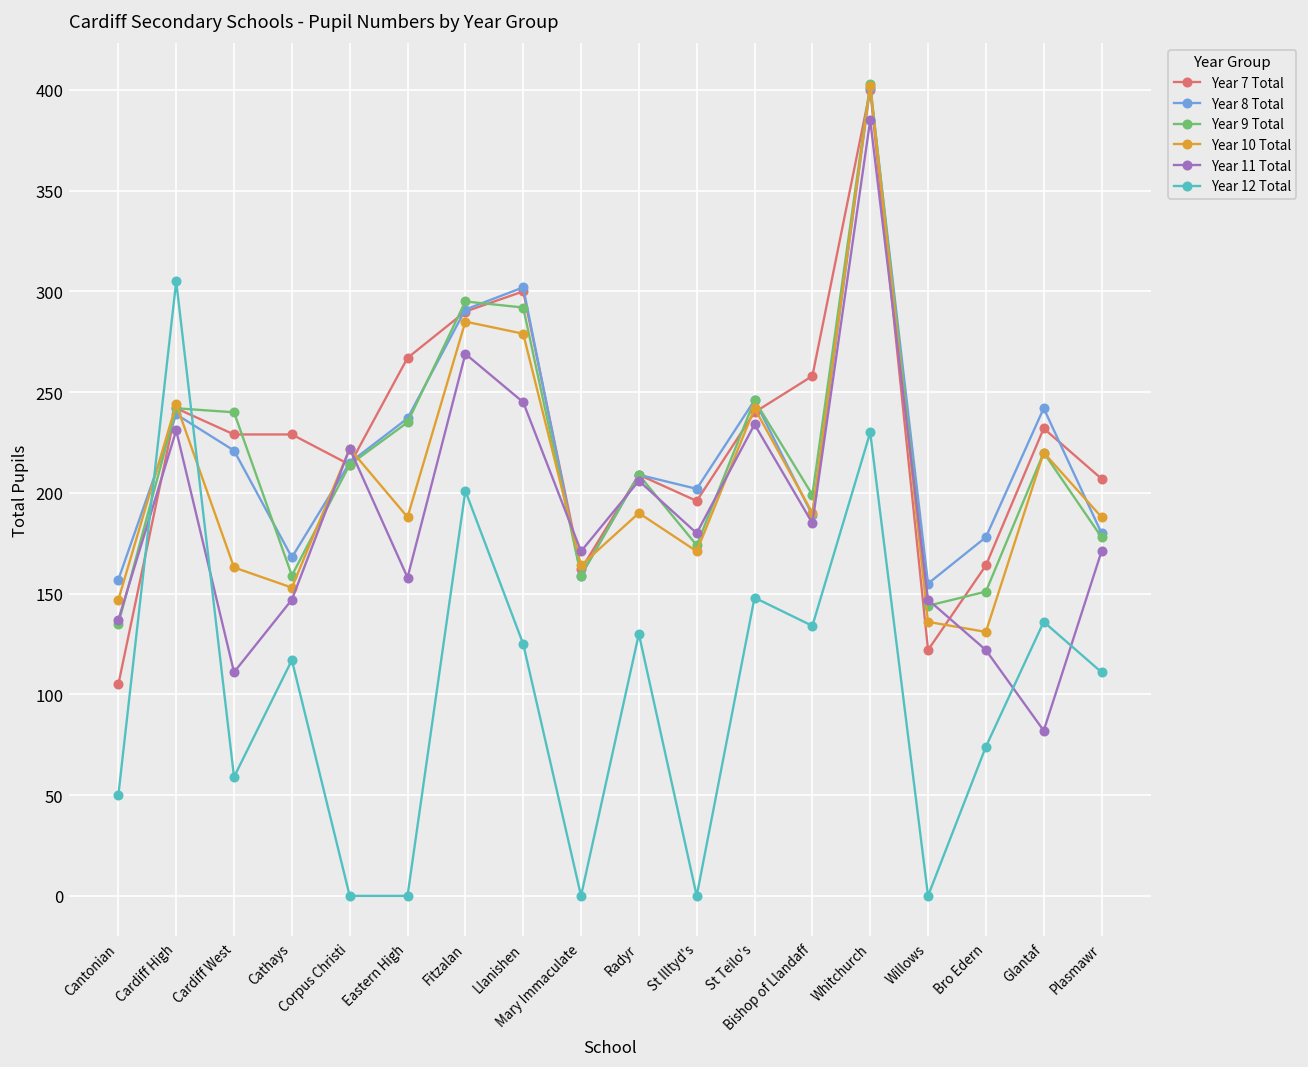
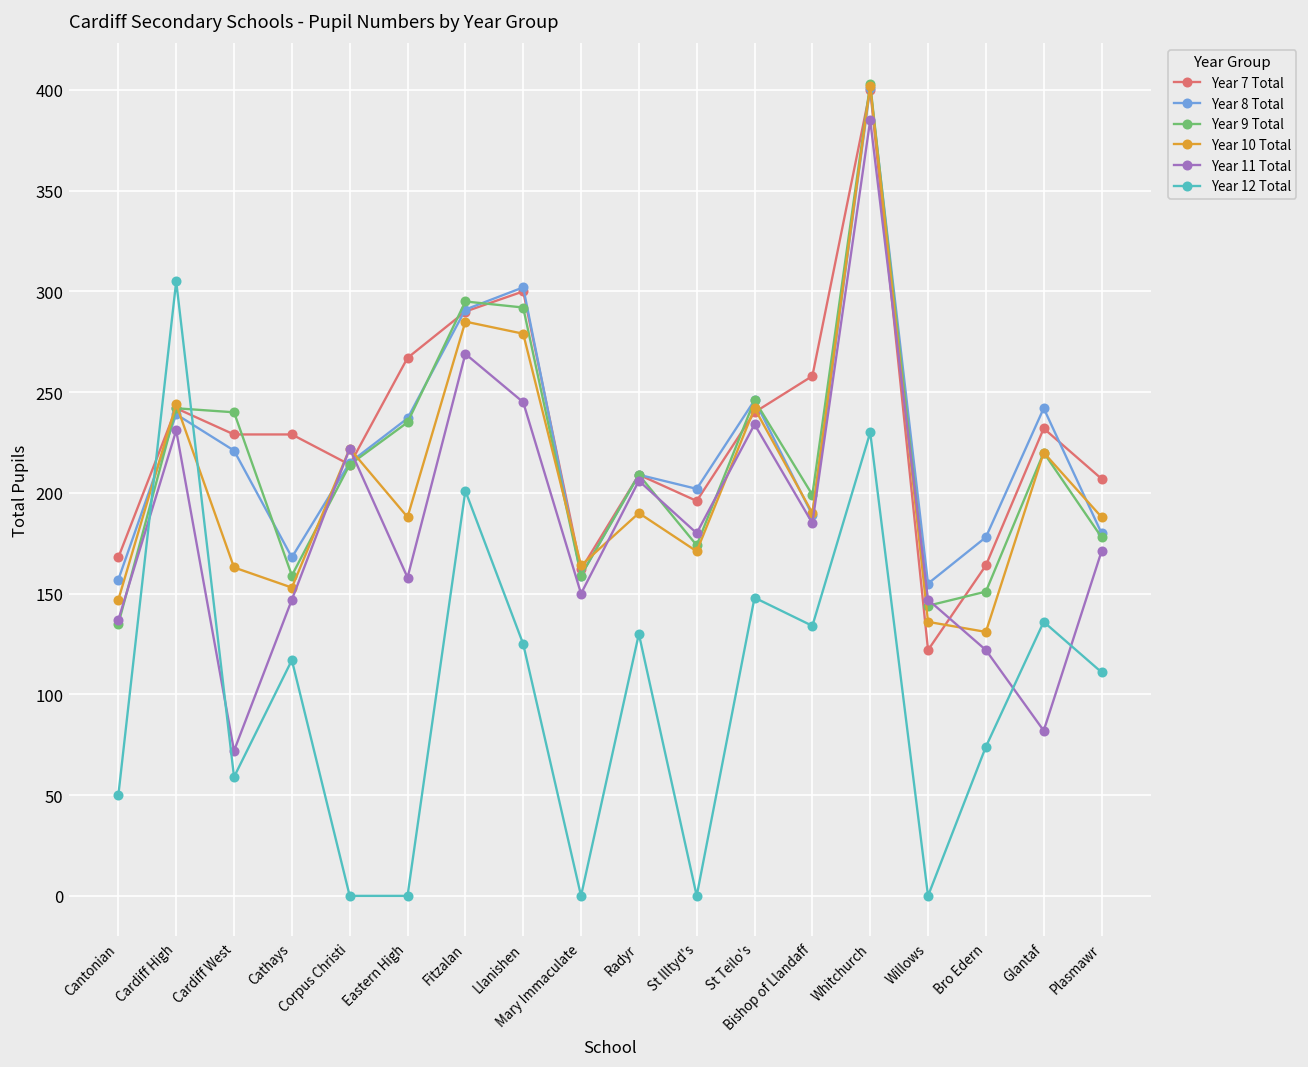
Year 7 Total, Cantonian: 105 -> 168
Year 11 Total, Cardiff West: 111 -> 72
Year 11 Total, Mary Immaculate: 171 -> 150
